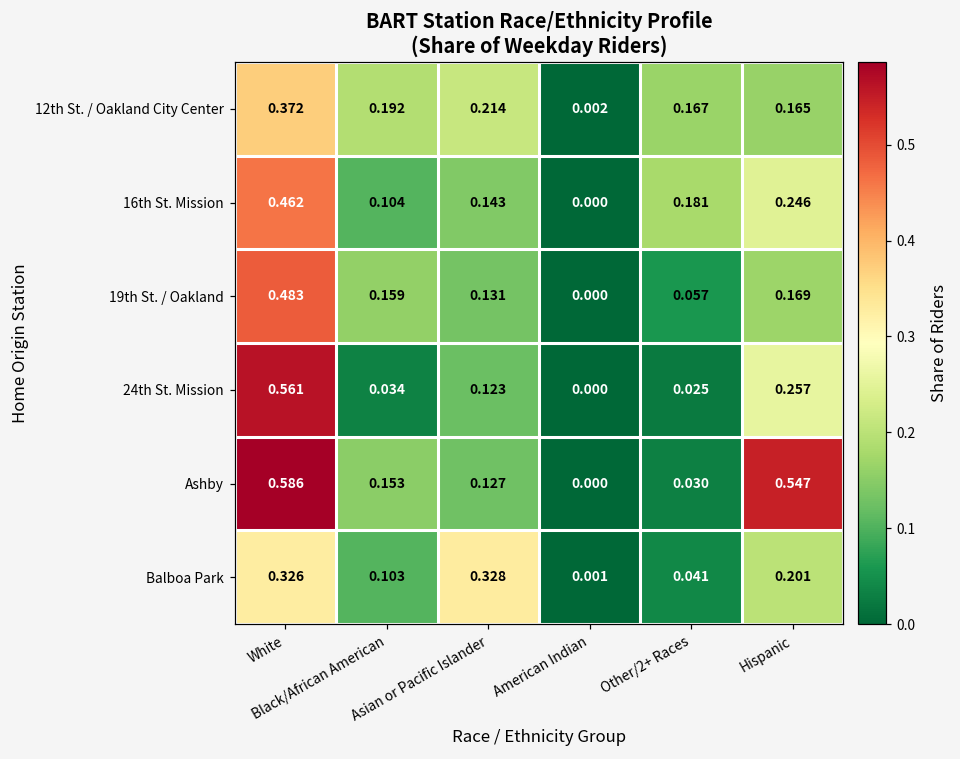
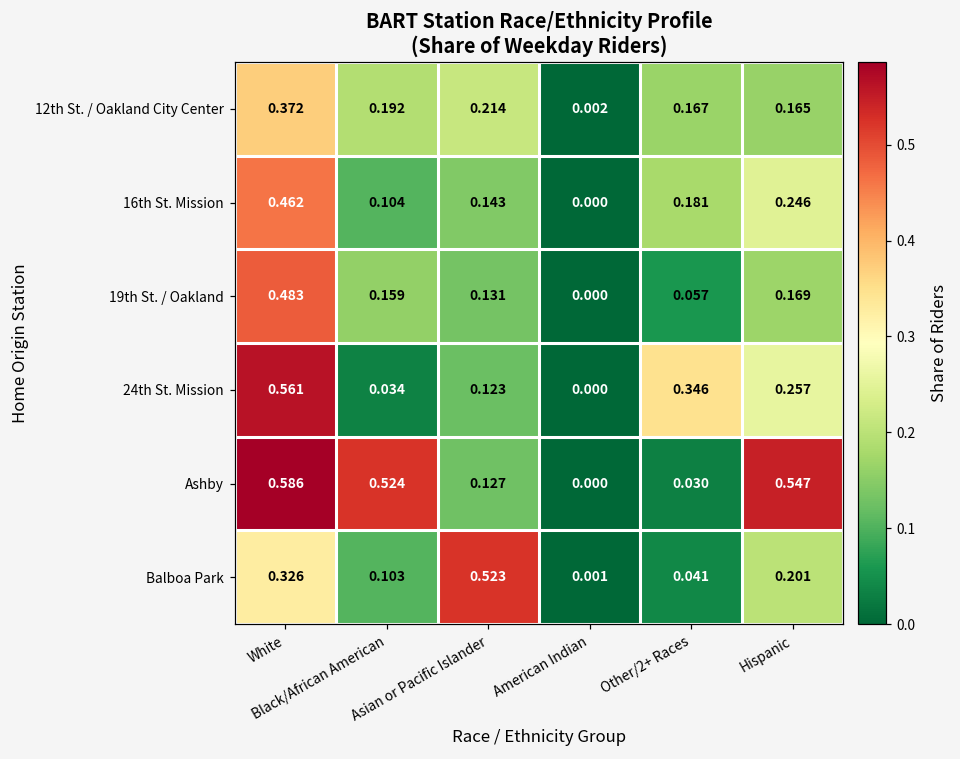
24th St. Mission, Other/2+ Races: 0.025 -> 0.346
Ashby, Black/African American: 0.153 -> 0.524
Balboa Park, Asian or Pacific Islander: 0.328 -> 0.523
